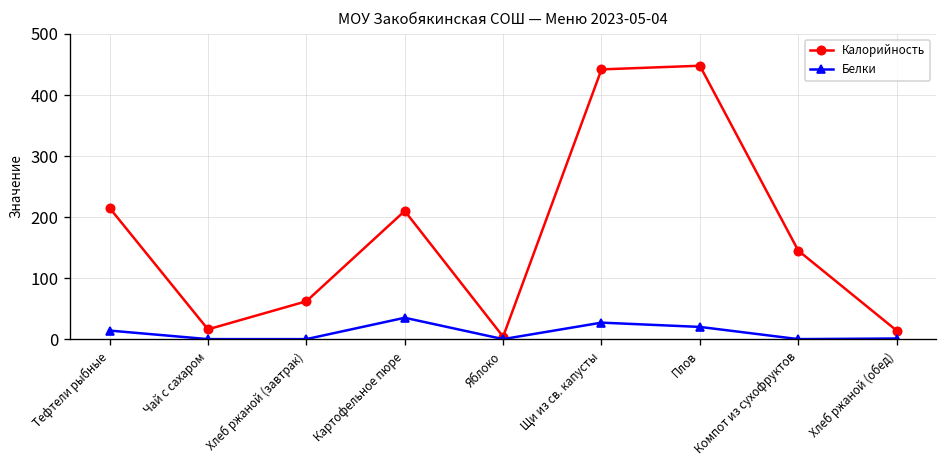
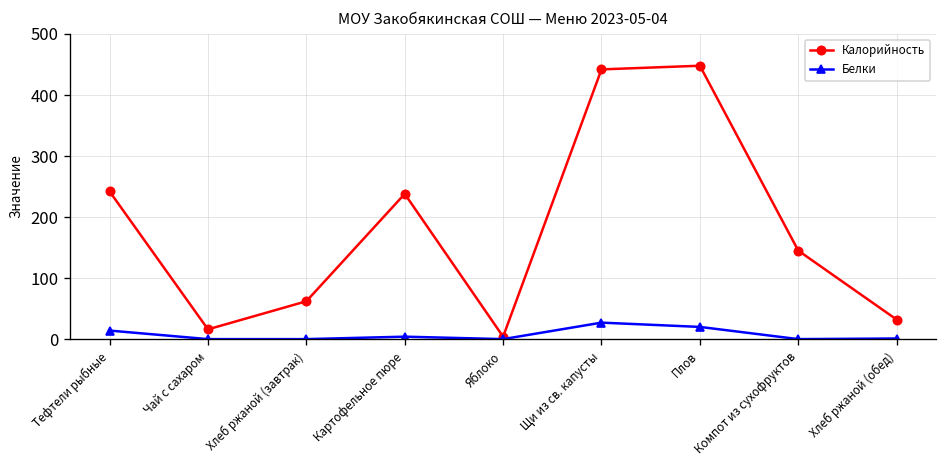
Калорийность, Тефтели рыбные: 220 -> 240
Калорийность, Картофельное пюре: 210 -> 240
Белки, Картофельное пюре: 40 -> 0
Калорийность, Хлеб ржаной (обед): 10 -> 30
